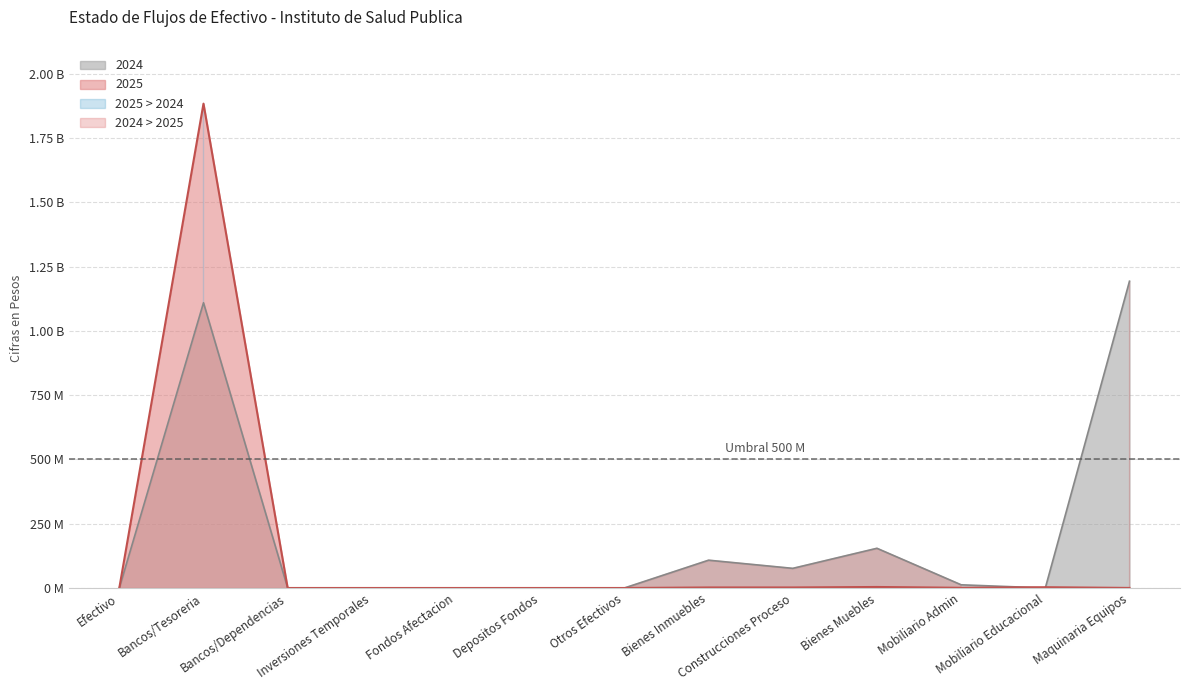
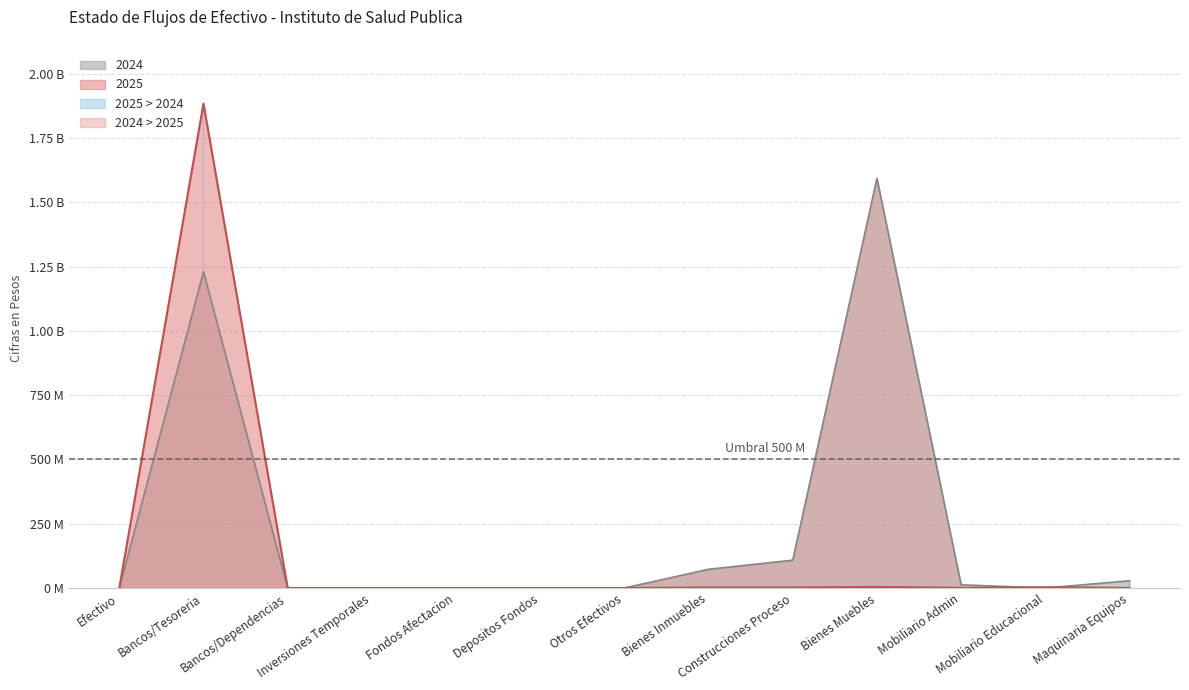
2024, Bancos/Tesoreria: 1110000000 -> 1230000000
2024, Bienes Inmuebles: 110000000 -> 70000000
2024, Construcciones Proceso: 80000000 -> 110000000
2024, Bienes Muebles: 150000000 -> 1590000000
2024, Maquinaria Equipos: 1190000000 -> 30000000
